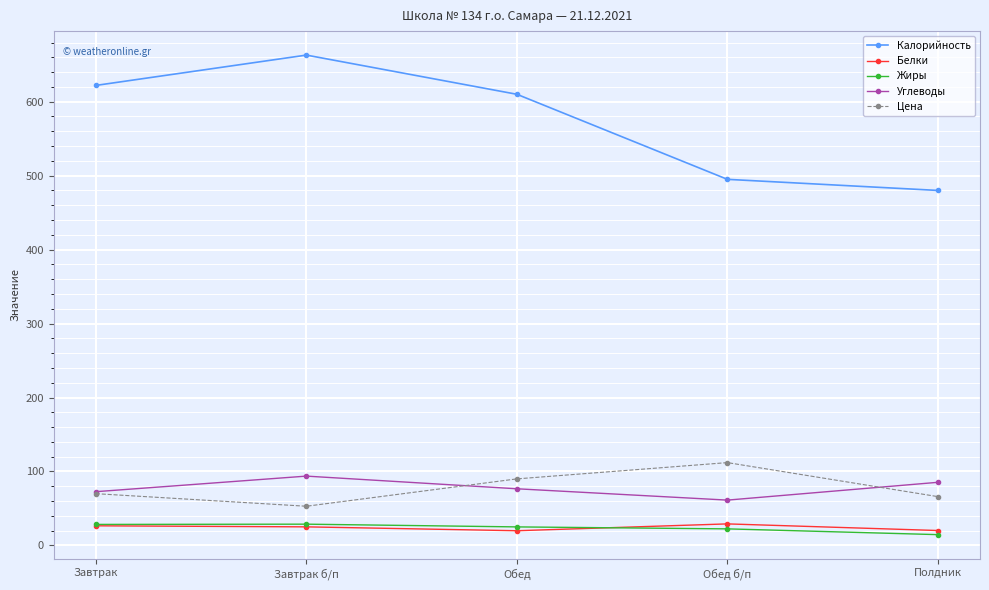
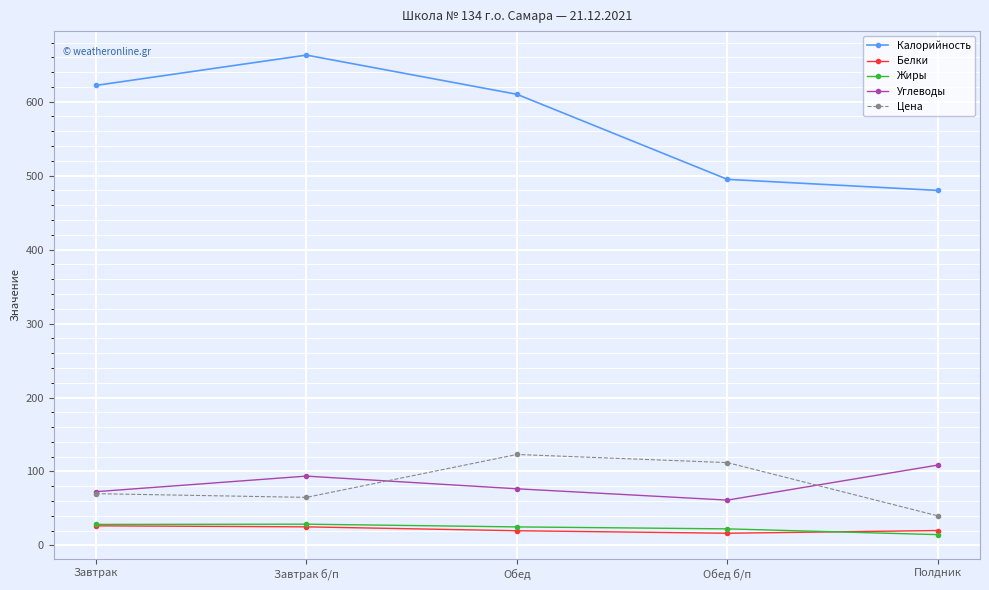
Цена, Завтрак б/п: 50 -> 70
Цена, Обед: 90 -> 120
Белки, Обед б/п: 30 -> 20
Углеводы, Полдник: 90 -> 110
Цена, Полдник: 70 -> 40
